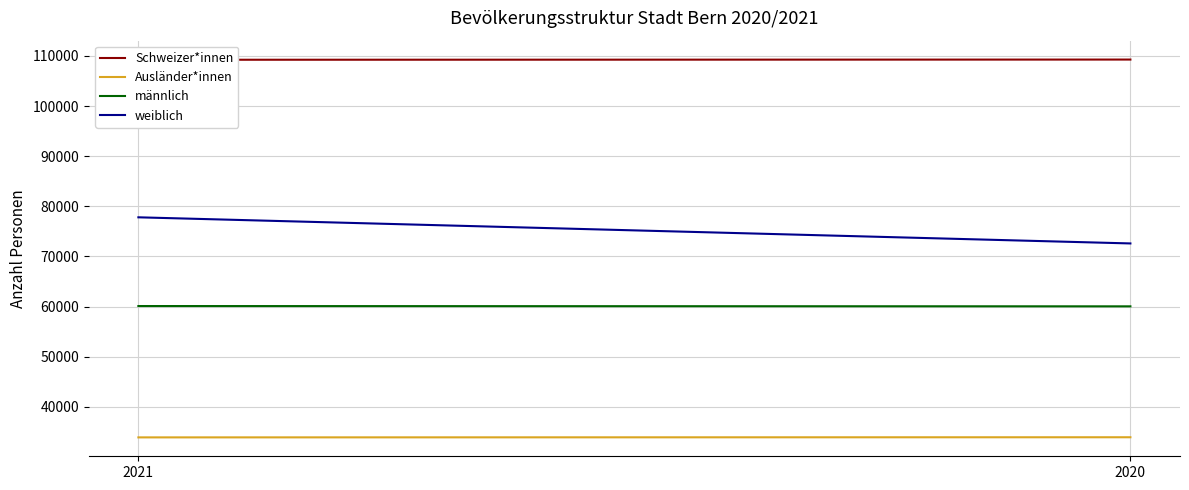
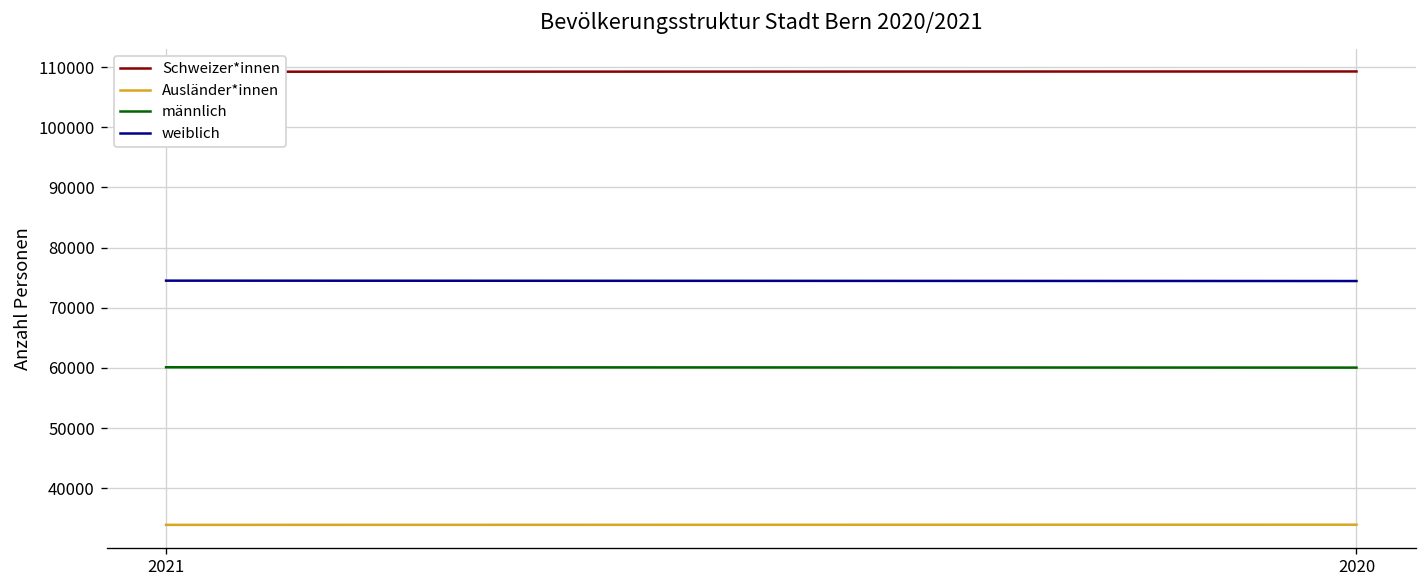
weiblich, 2021: 78000 -> 75000
weiblich, 2020: 73000 -> 74000
